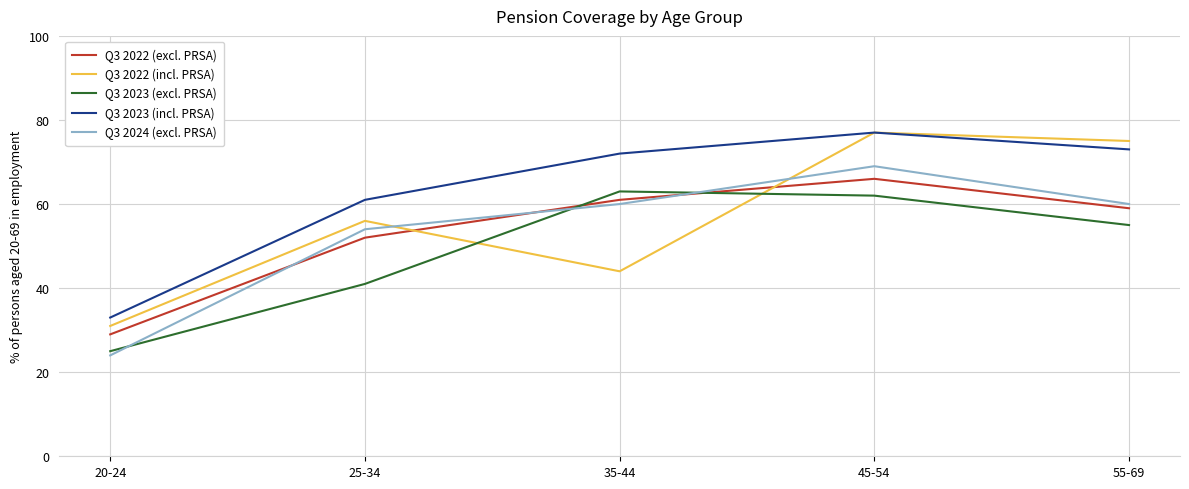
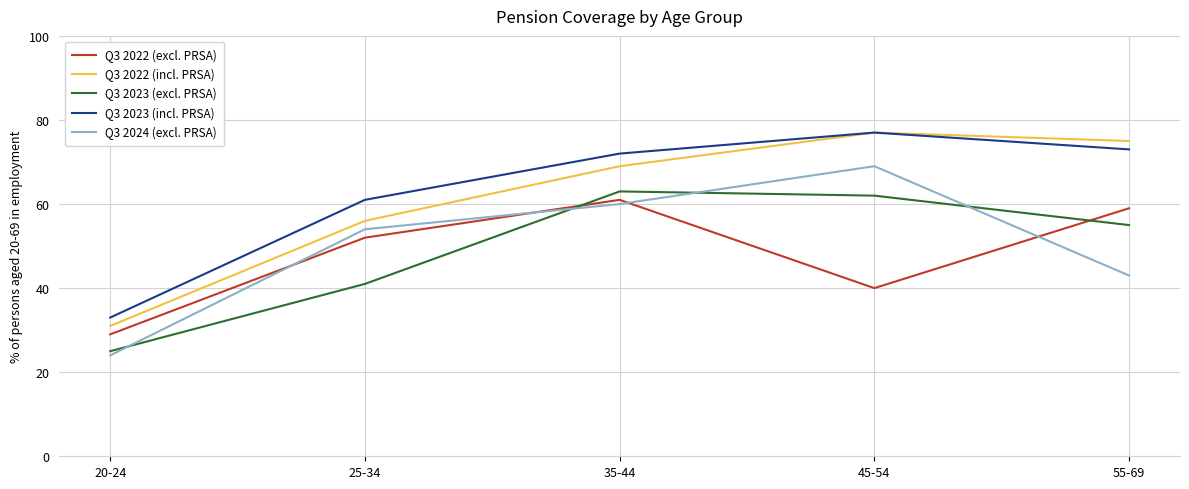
Q3 2022 (incl. PRSA), 35-44: 44 -> 69
Q3 2022 (excl. PRSA), 45-54: 66 -> 40
Q3 2024 (excl. PRSA), 55-69: 60 -> 43
